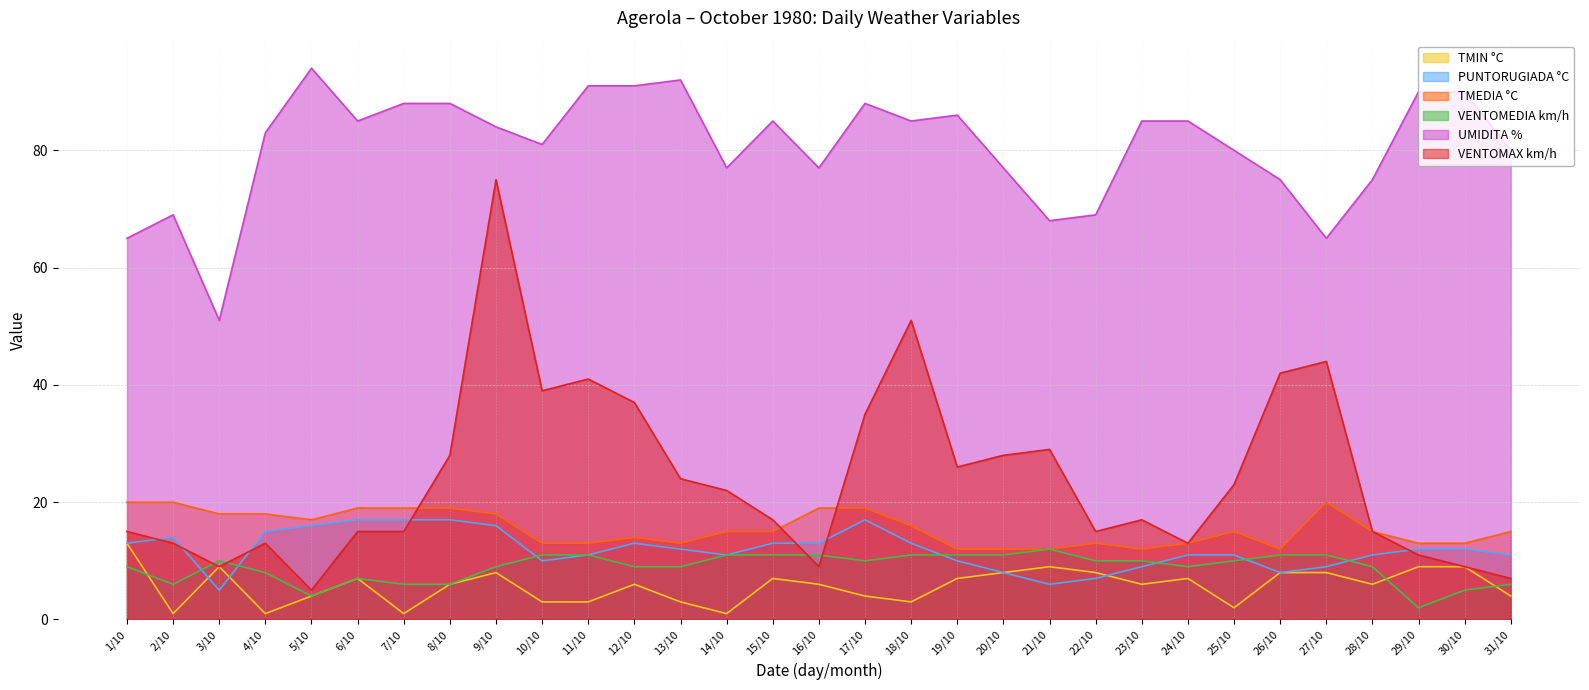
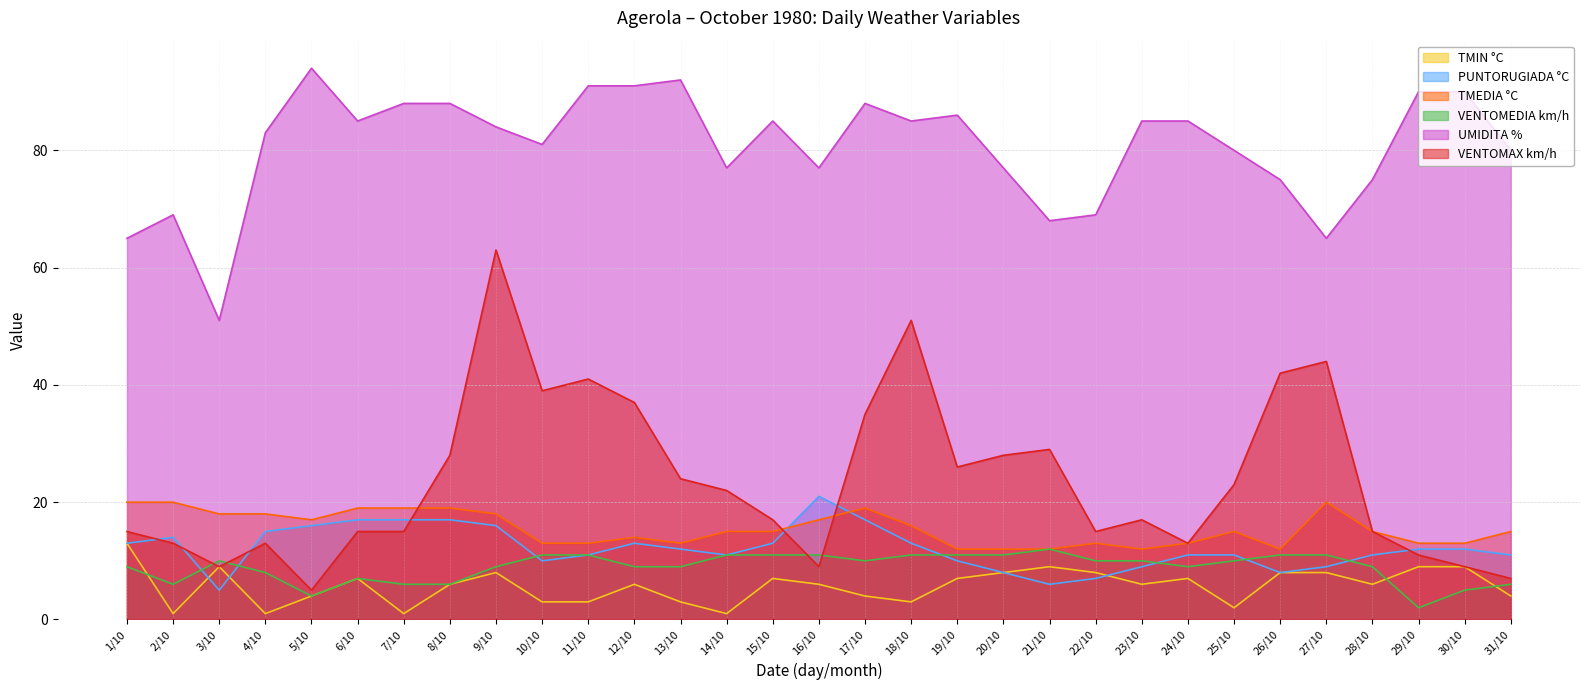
VENTOMAX km/h, 9/10: 75 -> 63
PUNTORUGIADA °C, 16/10: 13 -> 21
TMEDIA °C, 16/10: 19 -> 17
